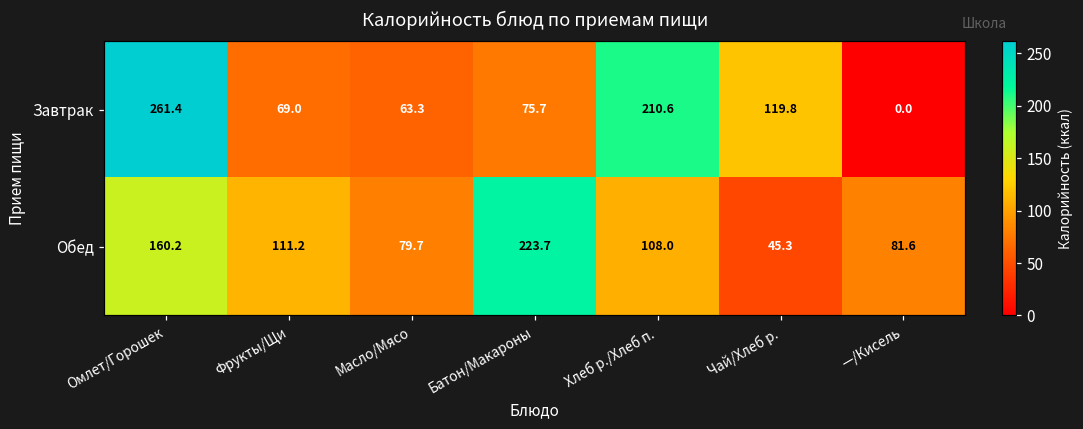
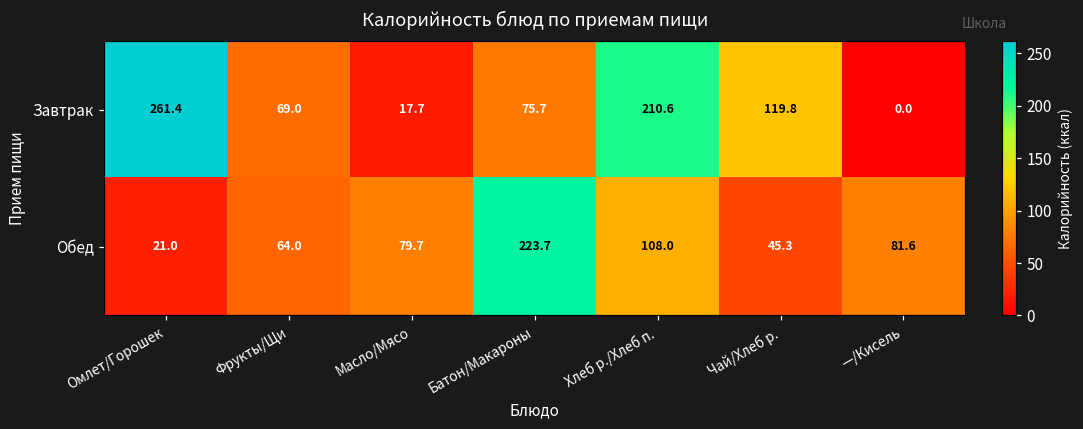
Завтрак, Масло/Мясо: 63.3 -> 17.7
Обед, Омлет/Горошек: 160.2 -> 21.0
Обед, Фрукты/Щи: 111.2 -> 64.0
